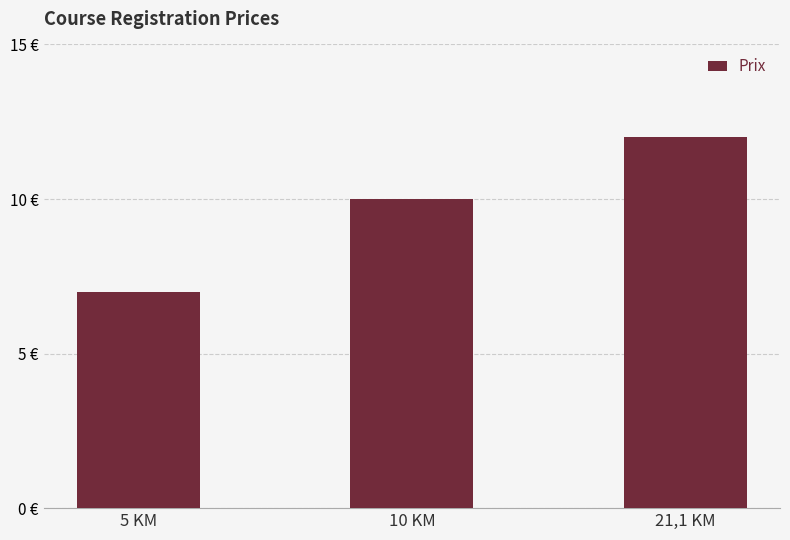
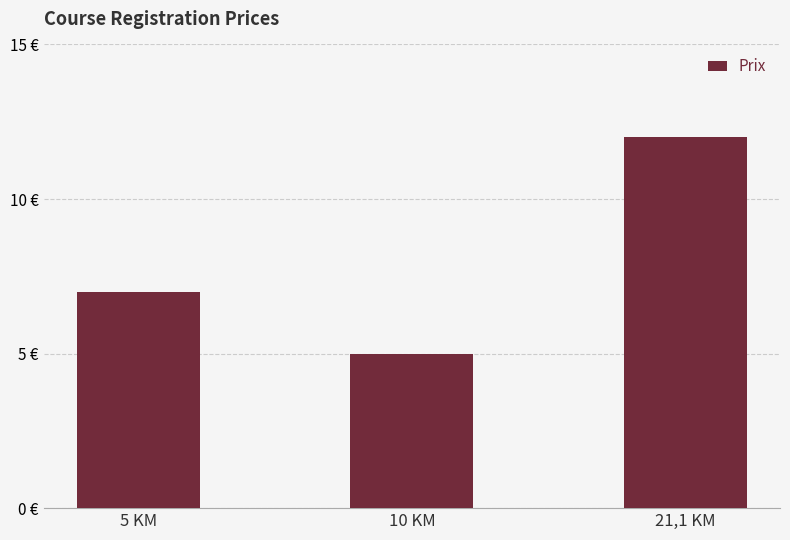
10 KM: 10 € -> 5 €
